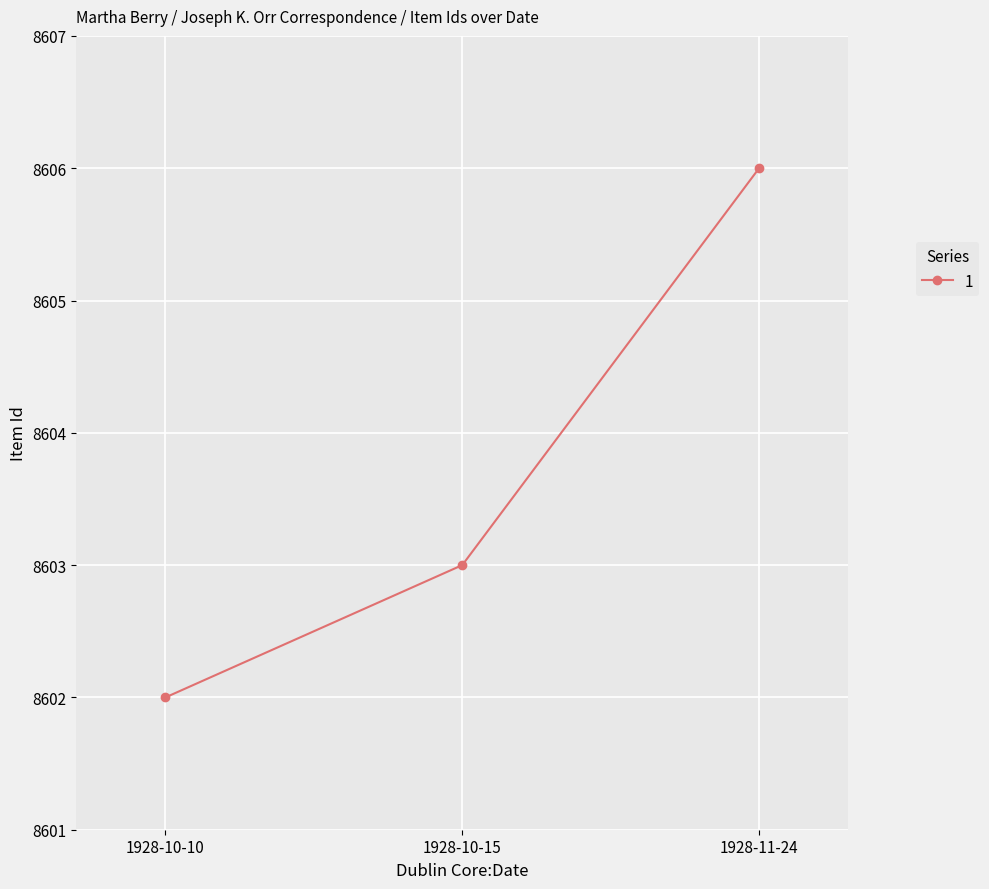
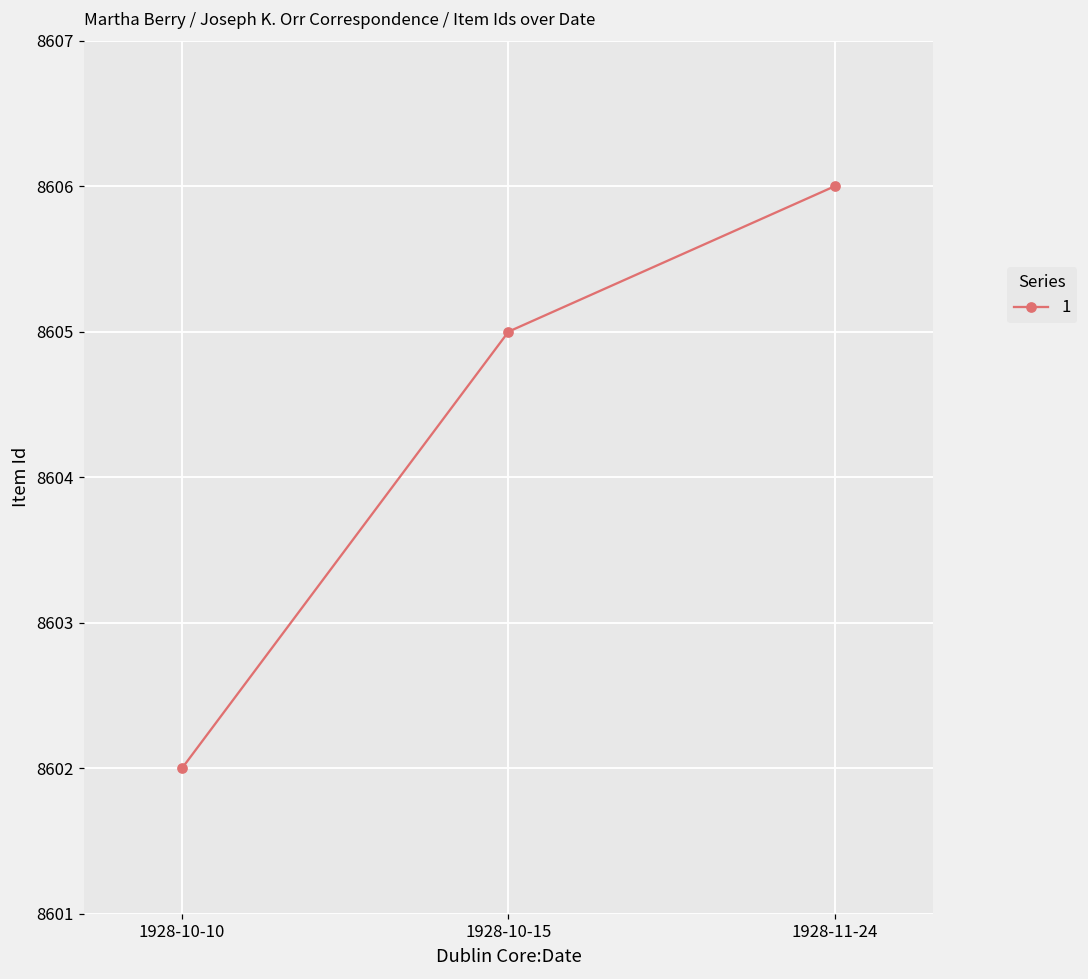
1928-10-15: 8603 -> 8605
